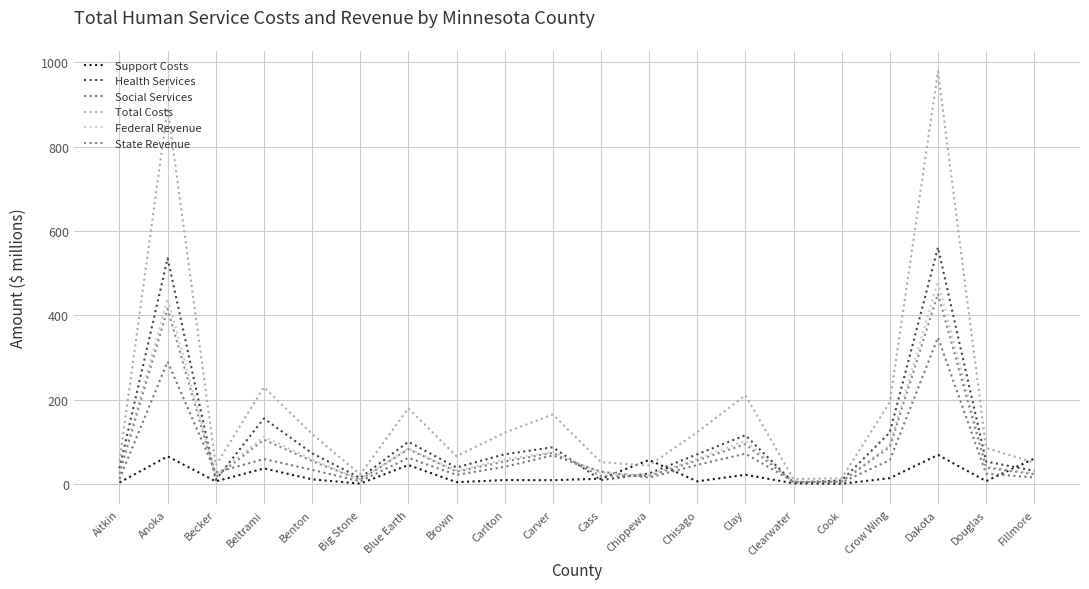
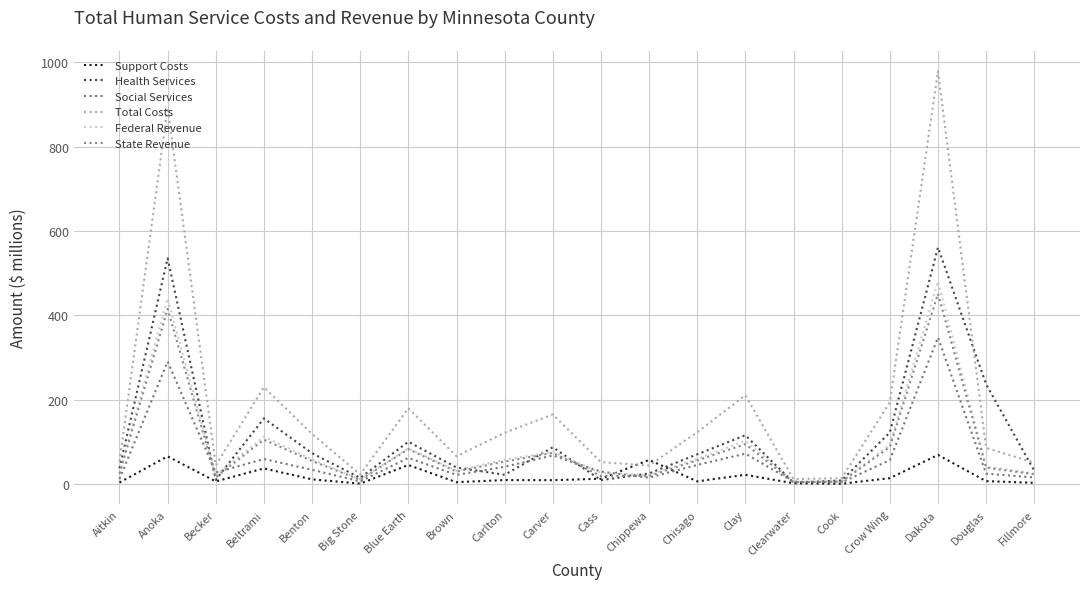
Health Services, Carlton: 70 -> 20
Health Services, Douglas: 50 -> 240
Support Costs, Fillmore: 60 -> 0
